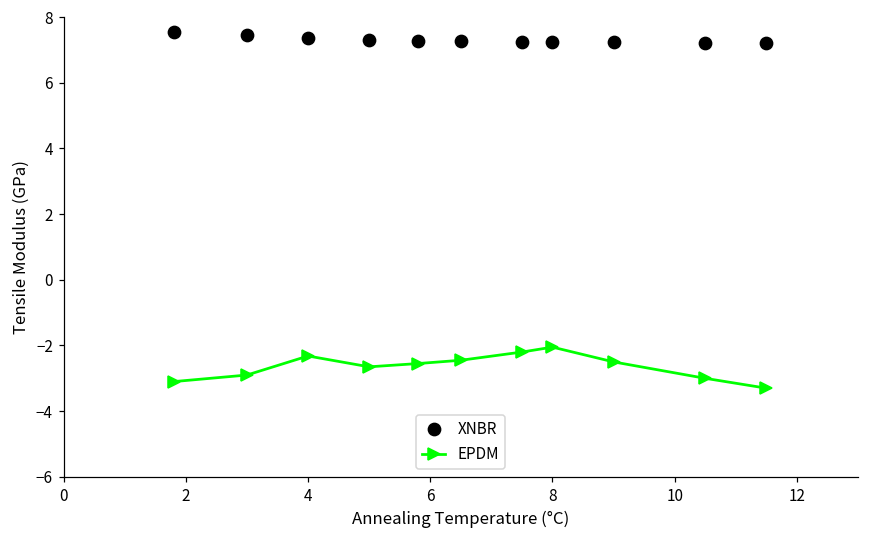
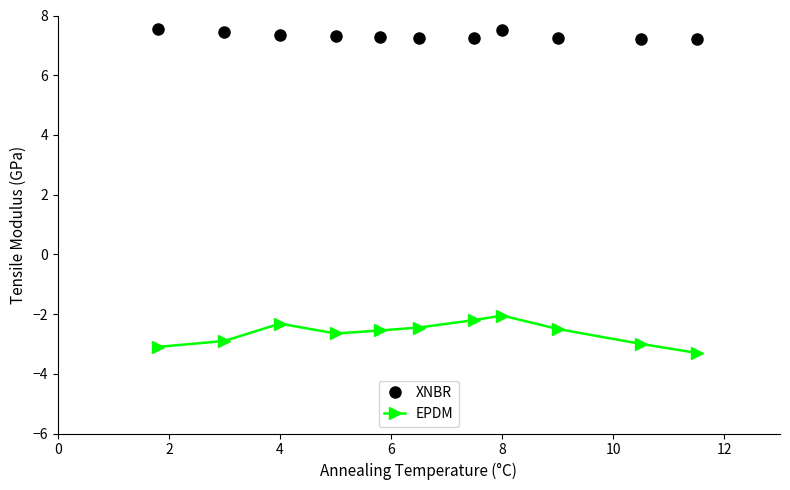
XNBR, 8: 7.2 -> 7.5
